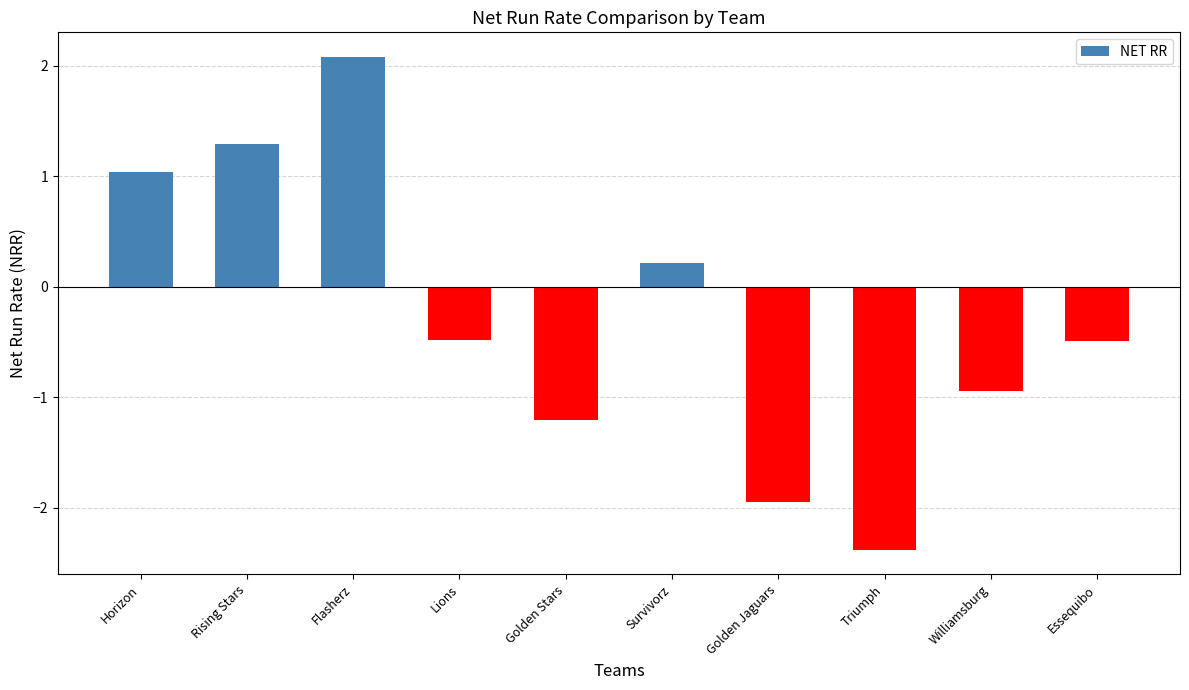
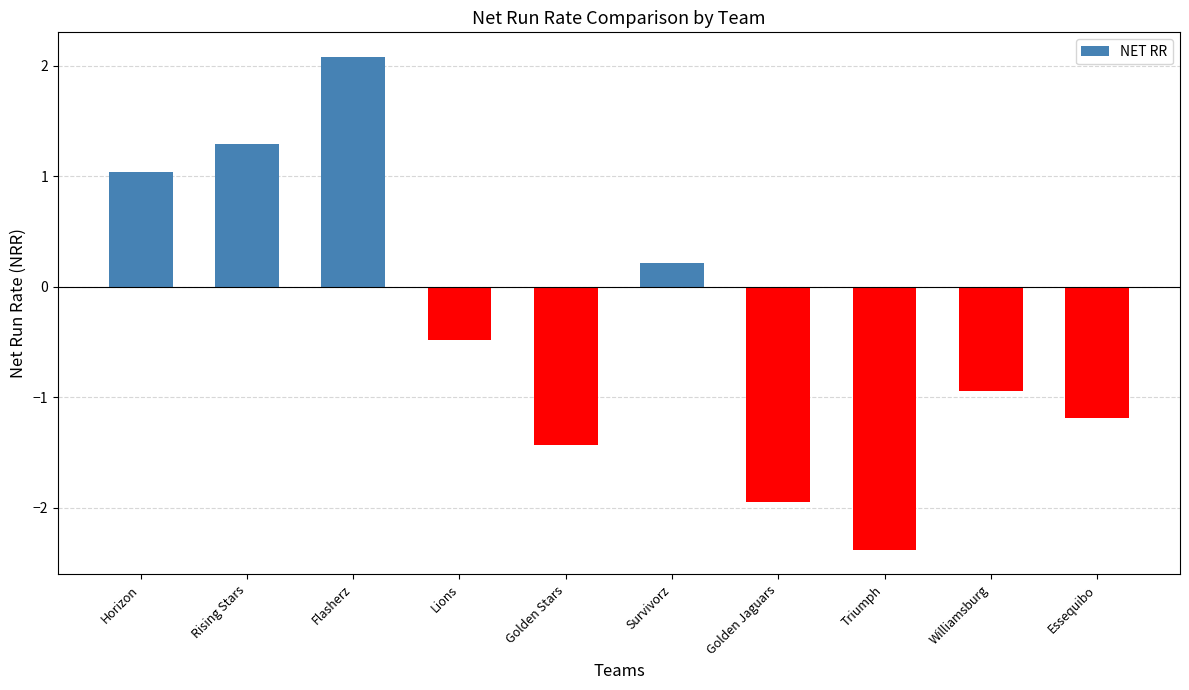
Golden Stars: -1.21 -> -1.43
Essequibo: -0.49 -> -1.19
